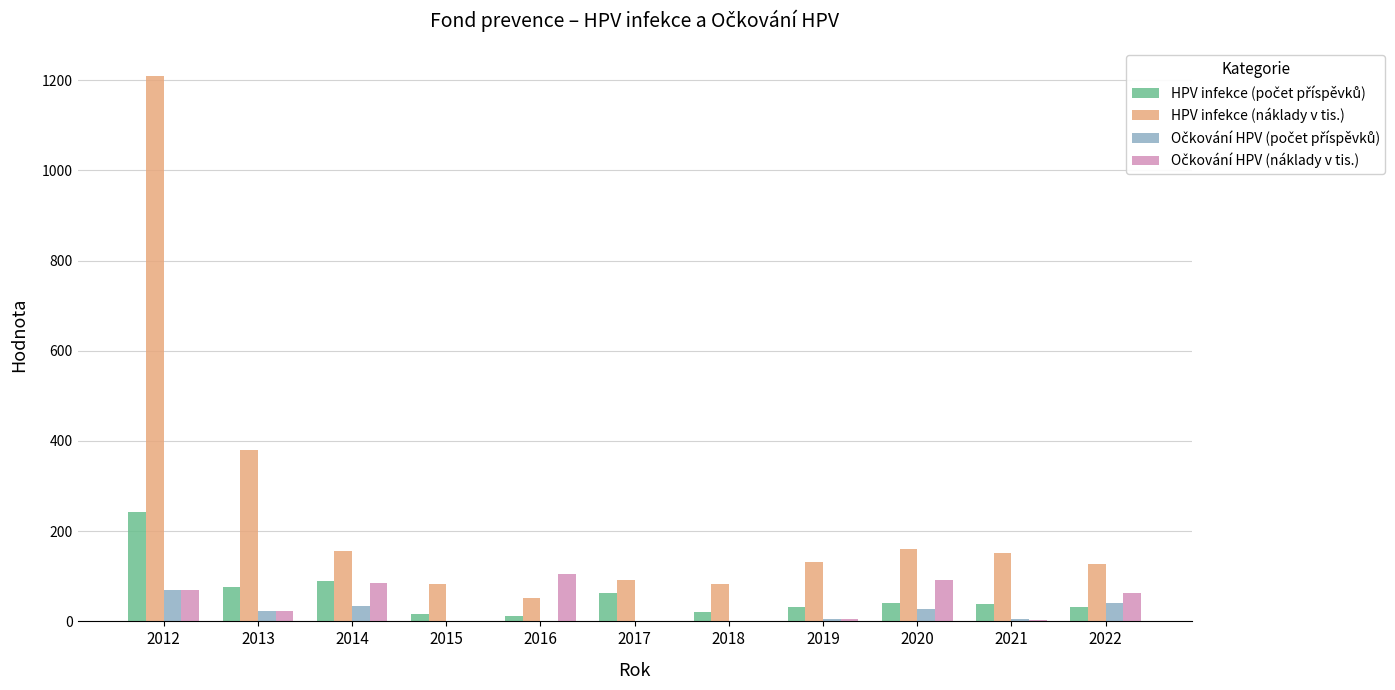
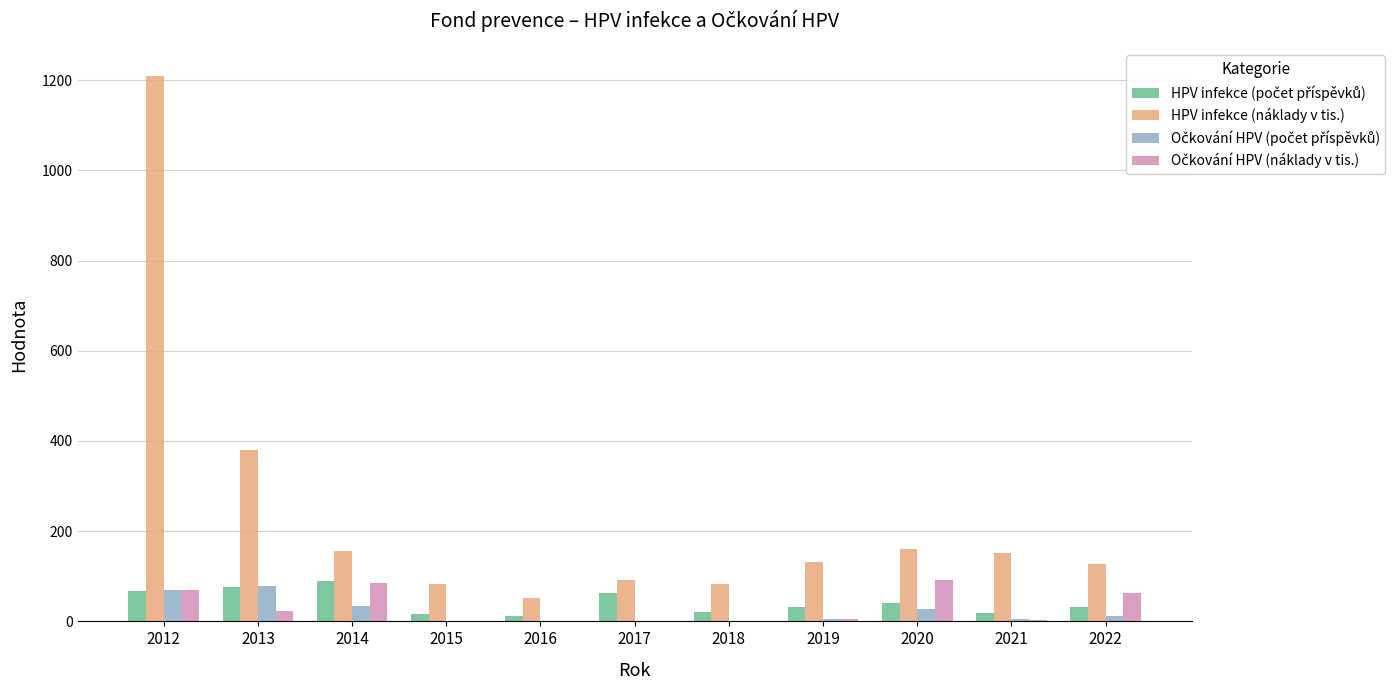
HPV infekce (počet příspěvků), 2012: 240 -> 70
Očkování HPV (počet příspěvků), 2013: 20 -> 80
Očkování HPV (náklady v tis.), 2016: 110 -> 0
HPV infekce (počet příspěvků), 2021: 40 -> 20
Očkování HPV (počet příspěvků), 2022: 40 -> 10
